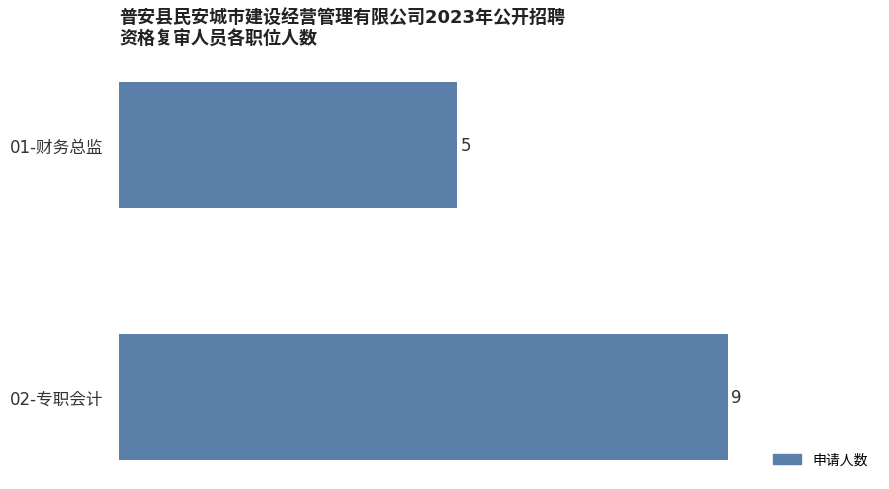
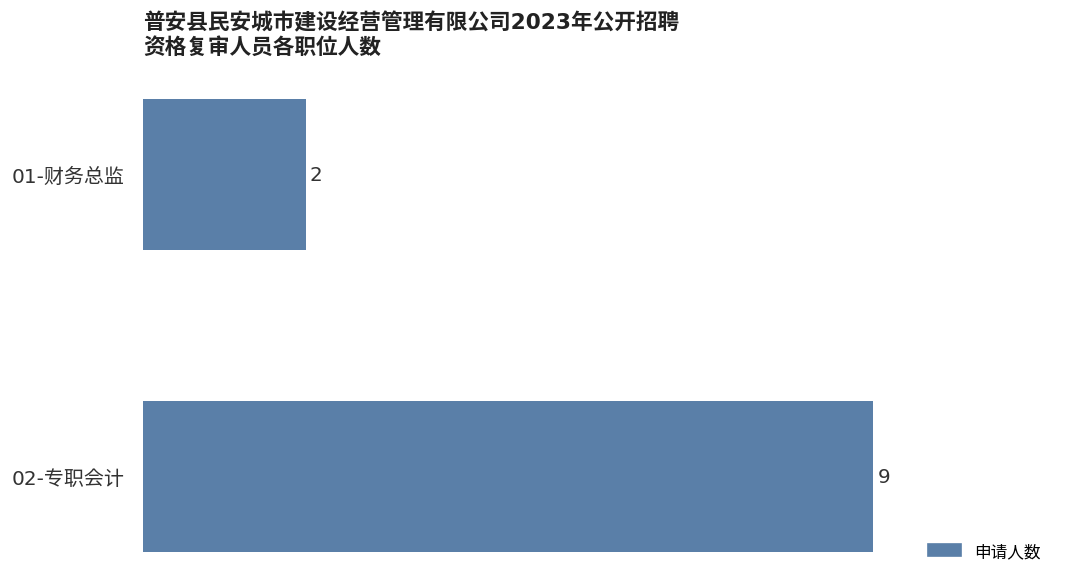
01-财务总监: 5 -> 2
